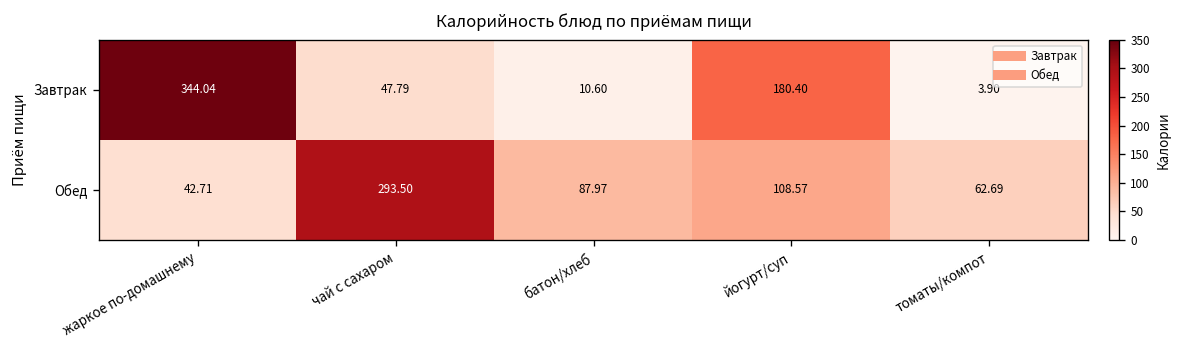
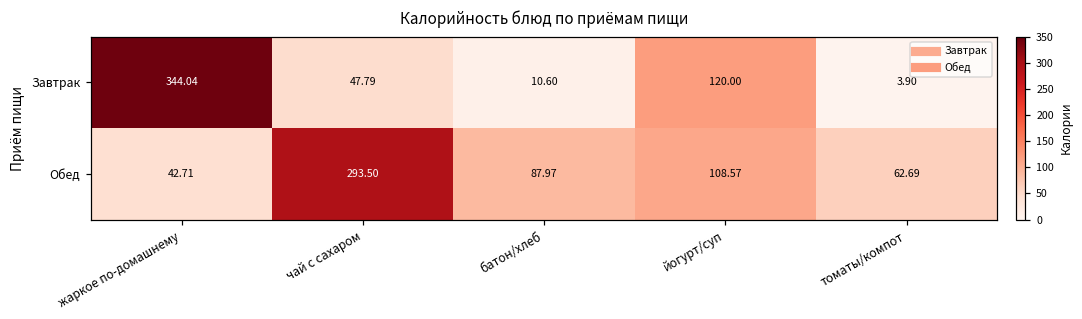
Завтрак, йогурт/суп: 180.40 -> 120.00
